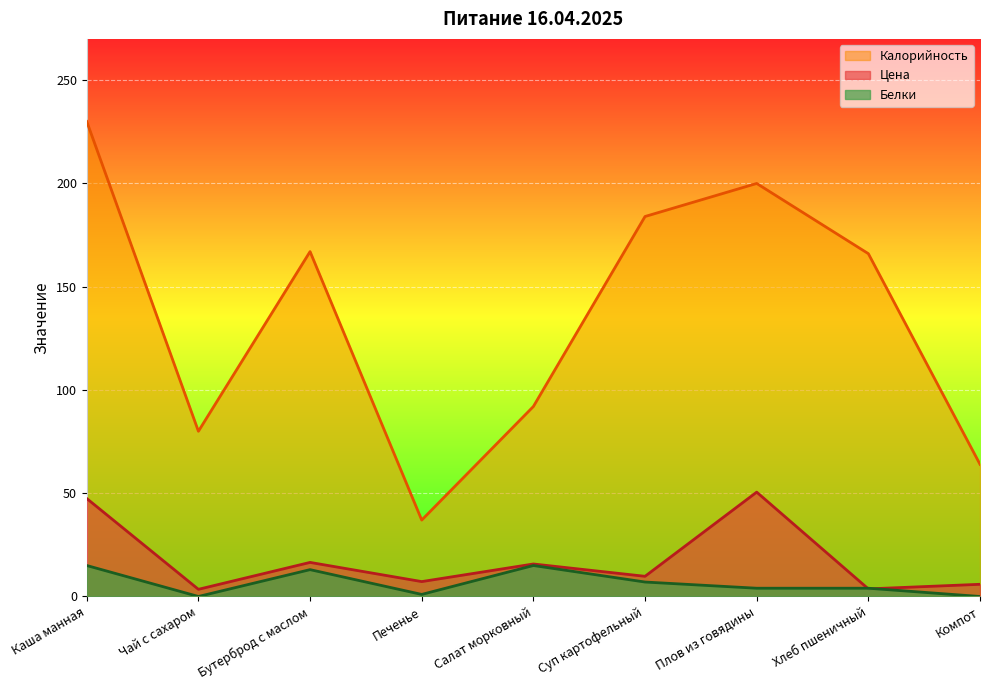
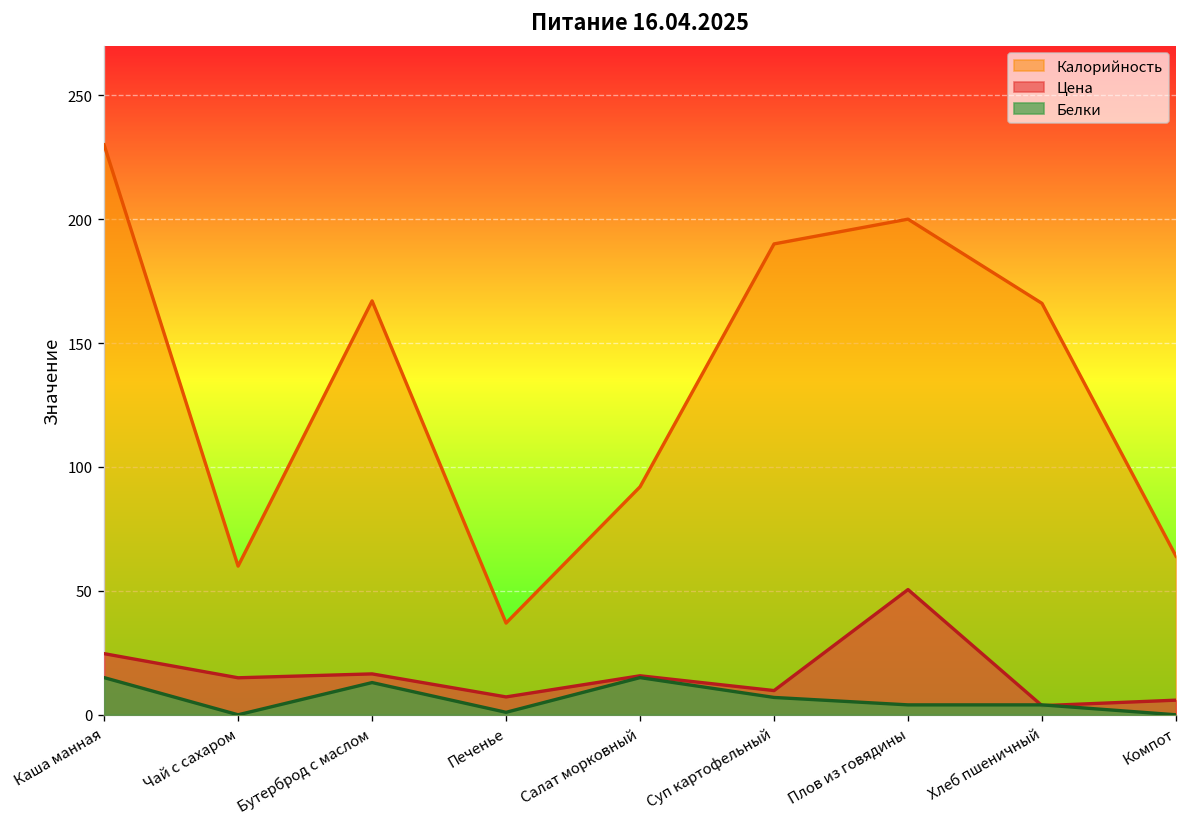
Цена, Каша манная: 47 -> 25
Калорийность, Чай с сахаром: 80 -> 60
Цена, Чай с сахаром: 3 -> 15
Калорийность, Суп картофельный: 184 -> 190
